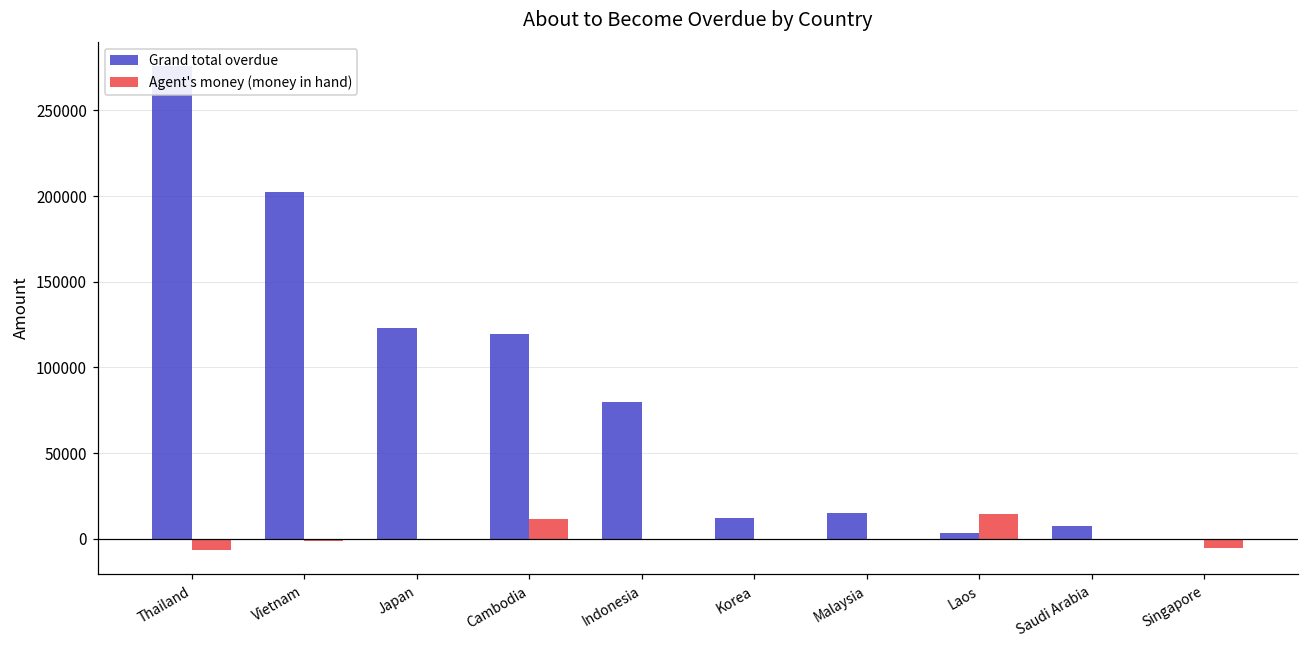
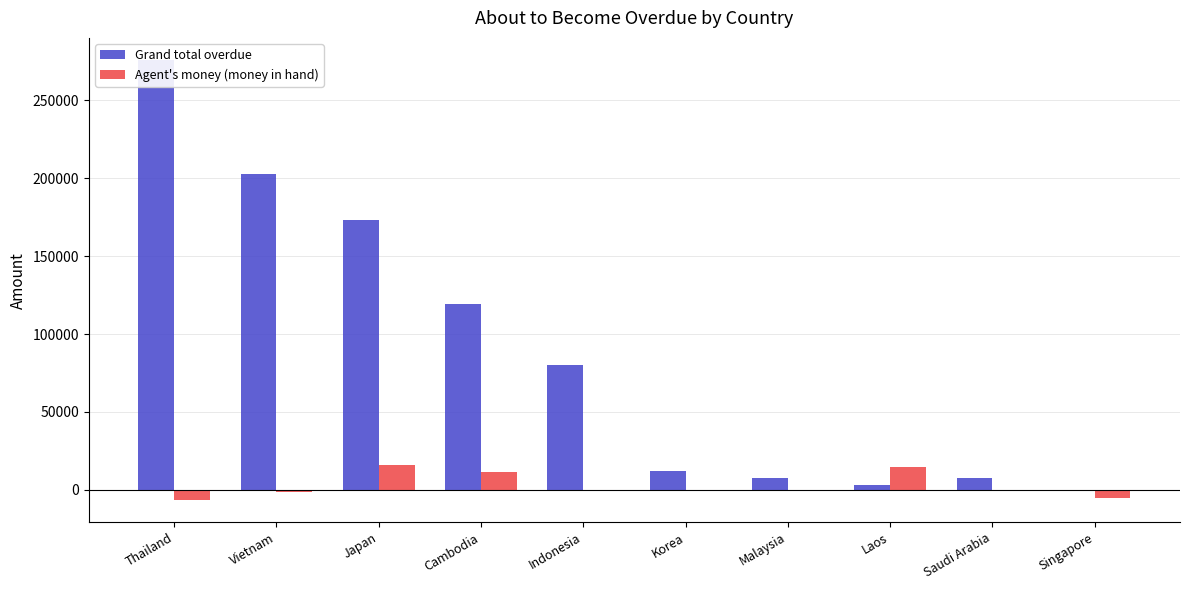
Grand total overdue, Japan: 123000 -> 173000
Agent's money (money in hand), Japan: 0 -> 16000
Grand total overdue, Malaysia: 15000 -> 8000
